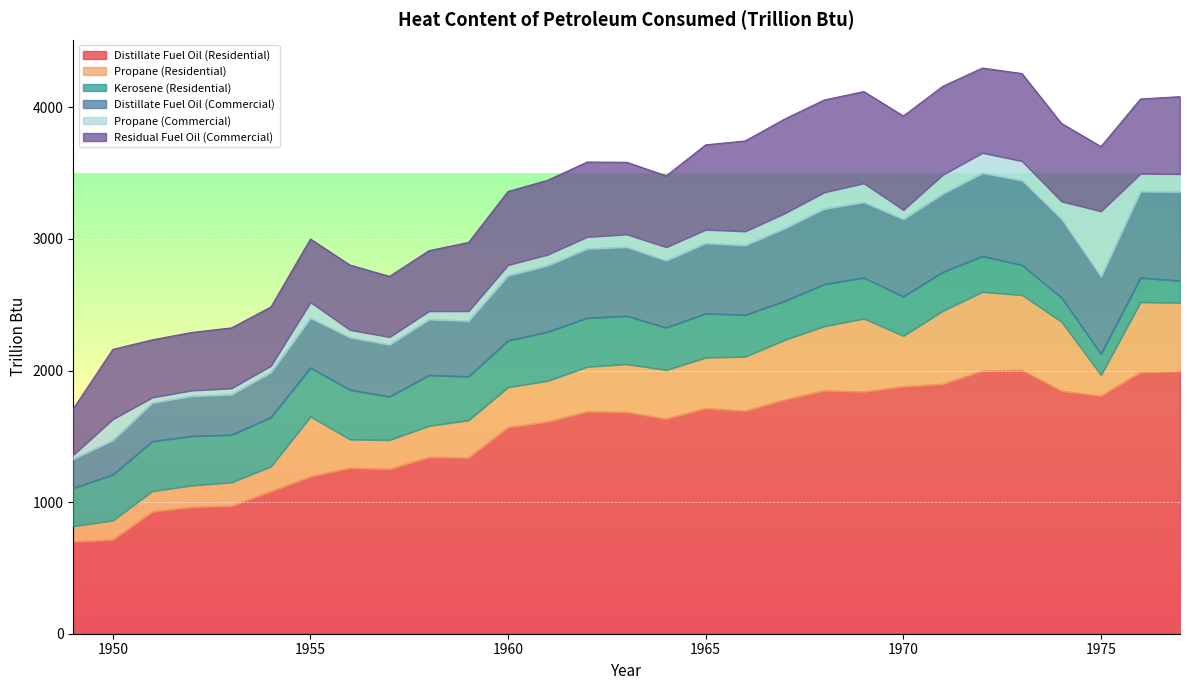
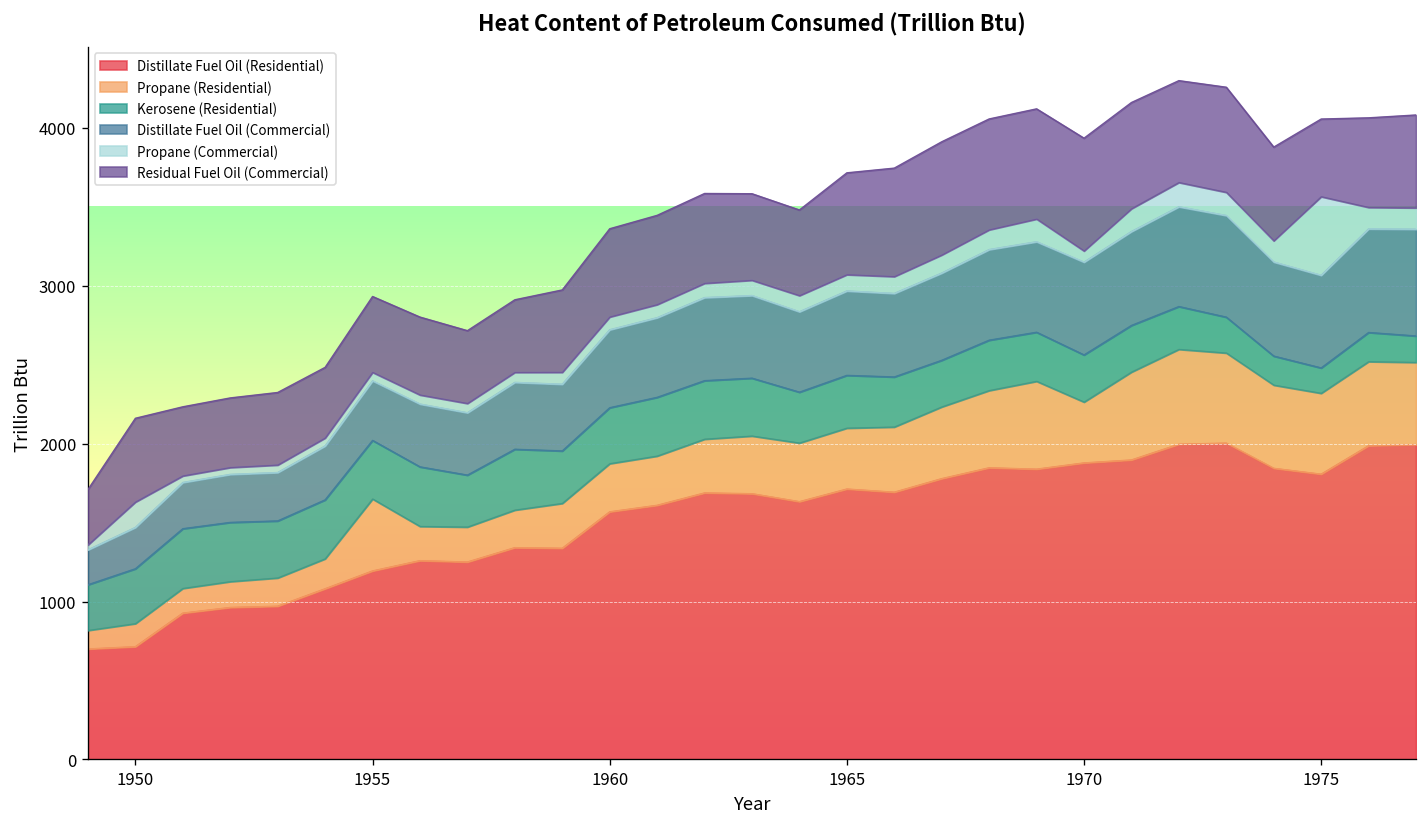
Propane (Commercial), 1955: 120 -> 50
Propane (Residential), 1975: 160 -> 510
